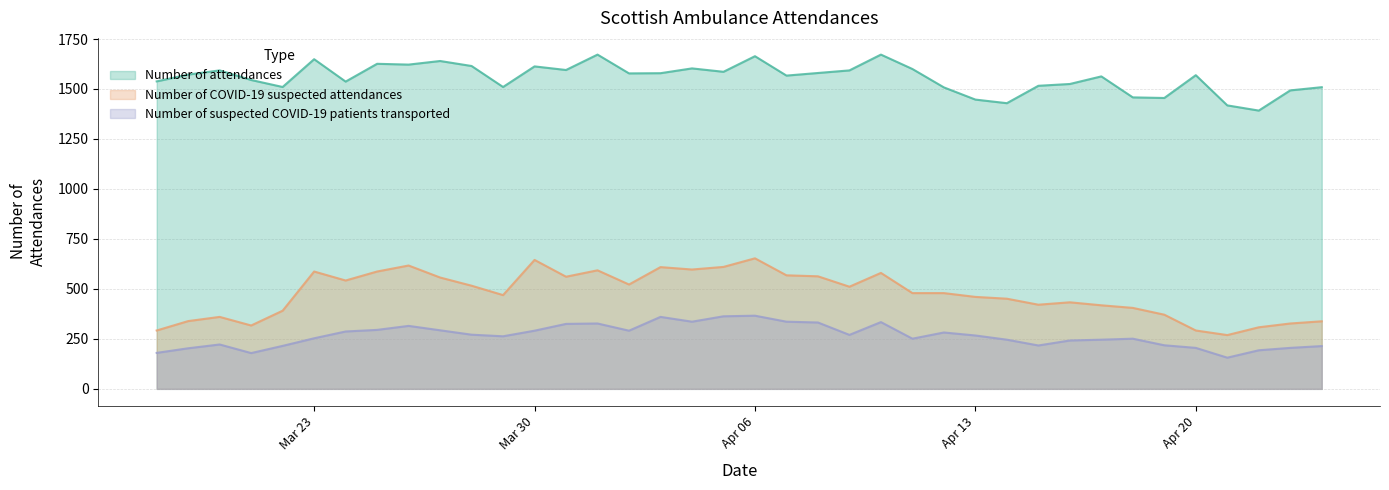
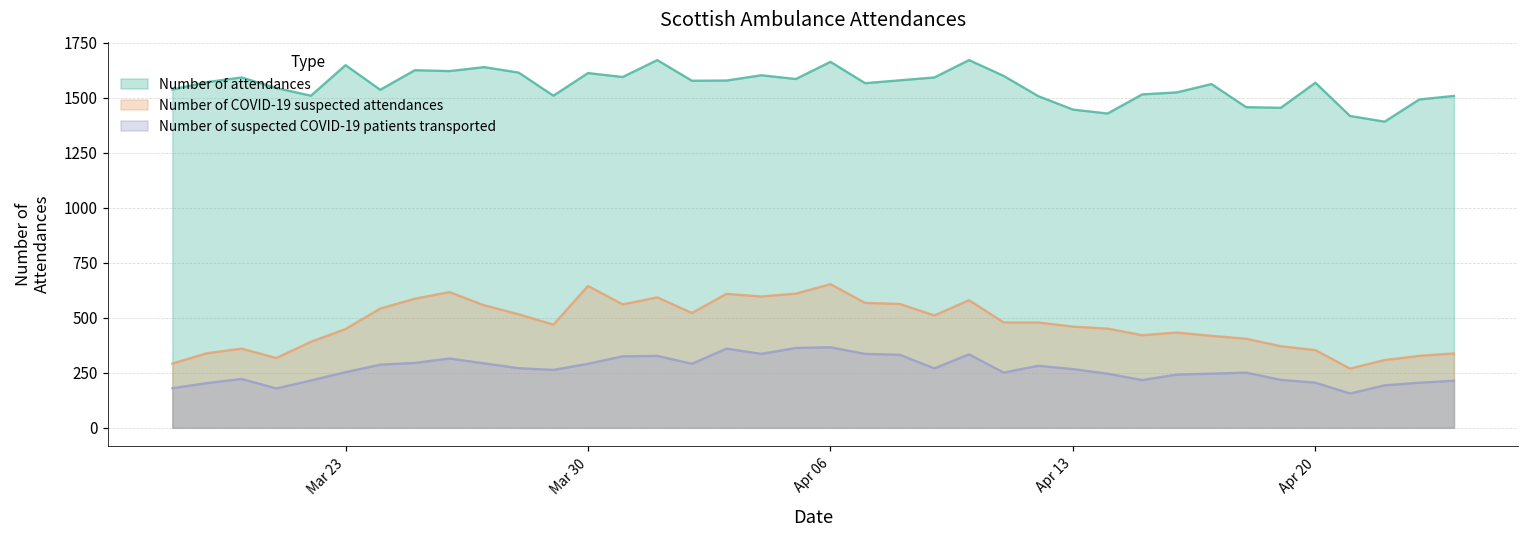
Number of COVID-19 suspected attendances, Mar 23: 590 -> 450
Number of COVID-19 suspected attendances, Apr 20: 290 -> 350
